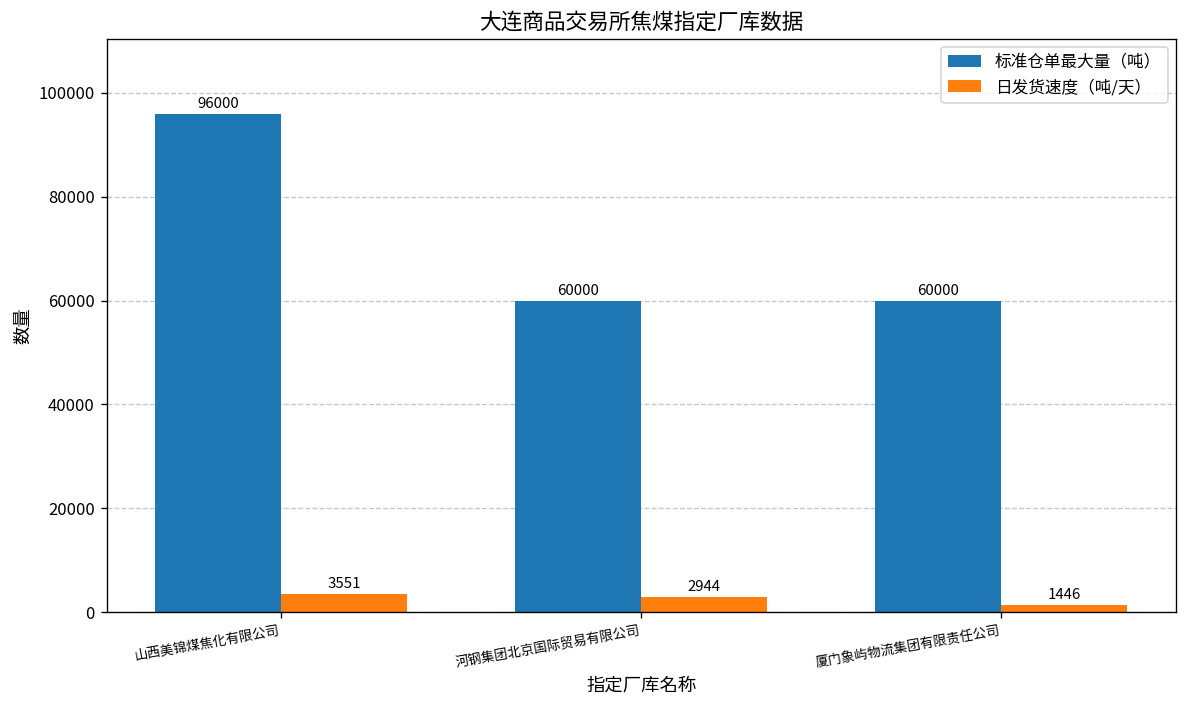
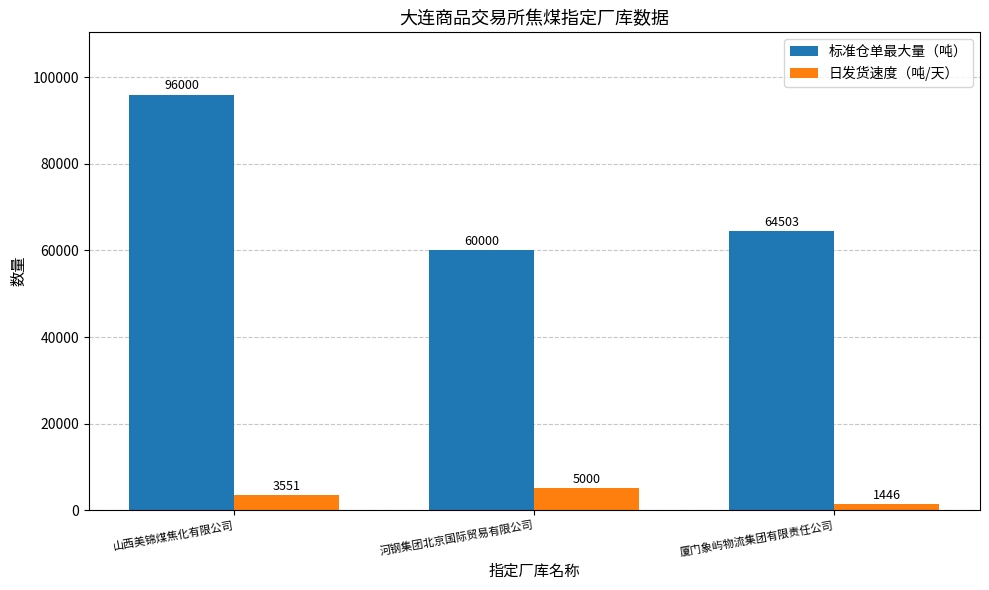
日发货速度（吨/天）, 河钢集团北京国际贸易有限公司: 2944 -> 5000
标准仓单最大量（吨）, 厦门象屿物流集团有限责任公司: 60000 -> 64503
